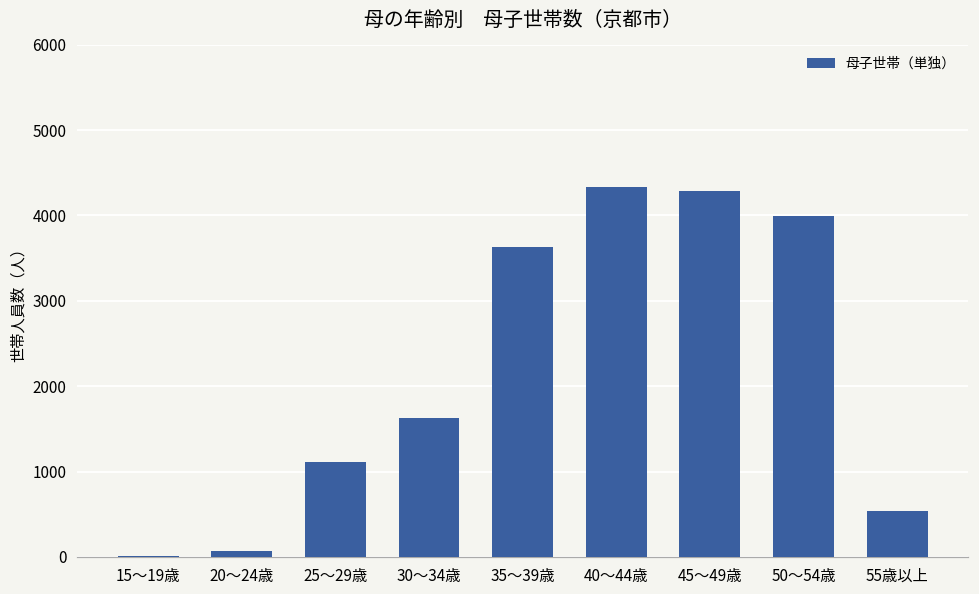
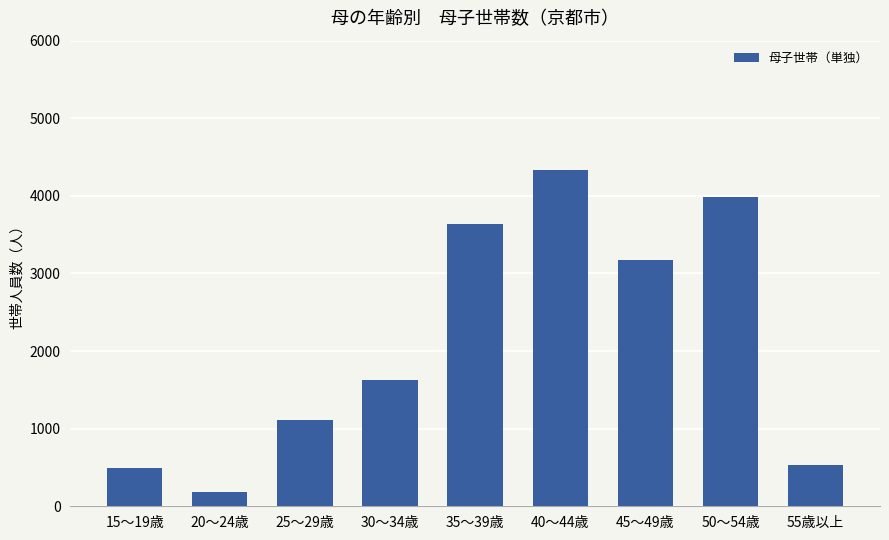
15～19歳: 0 -> 500
20～24歳: 100 -> 200
45～49歳: 4300 -> 3200
